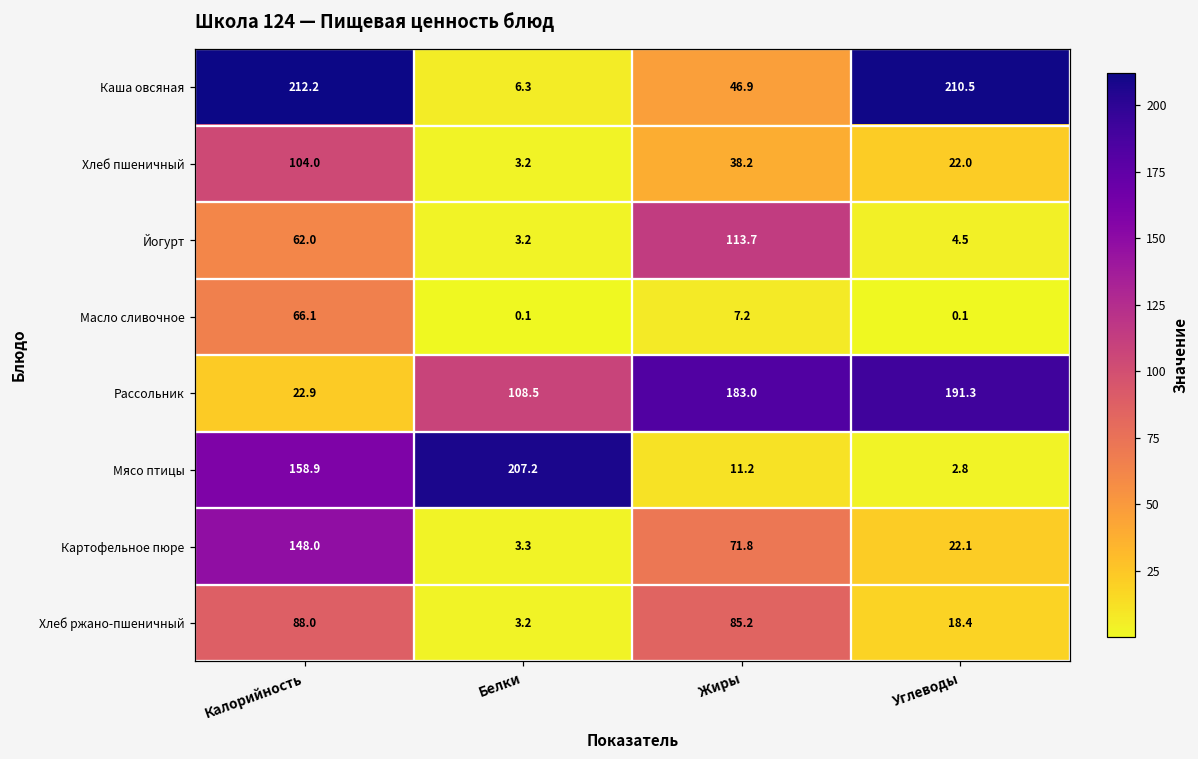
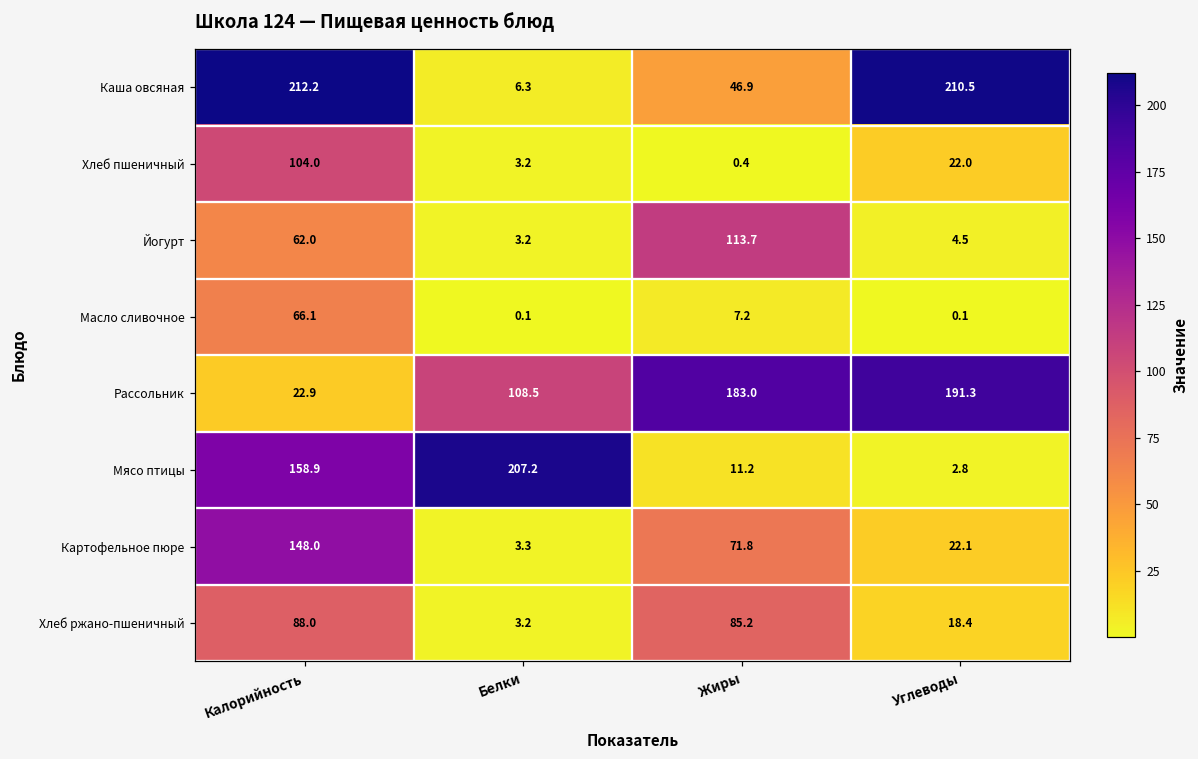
Хлеб пшеничный, Жиры: 38.2 -> 0.4
